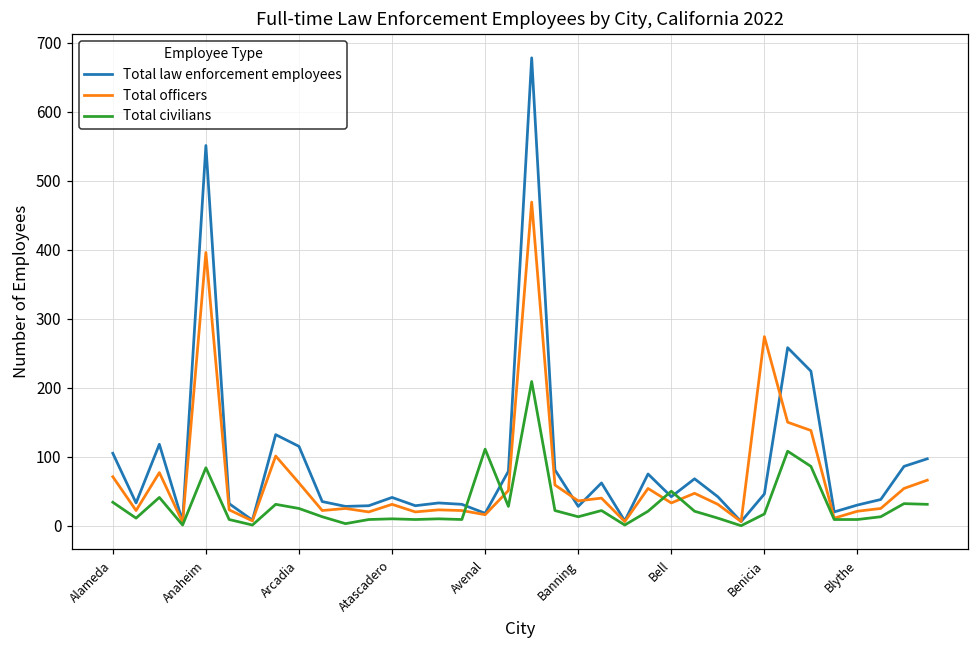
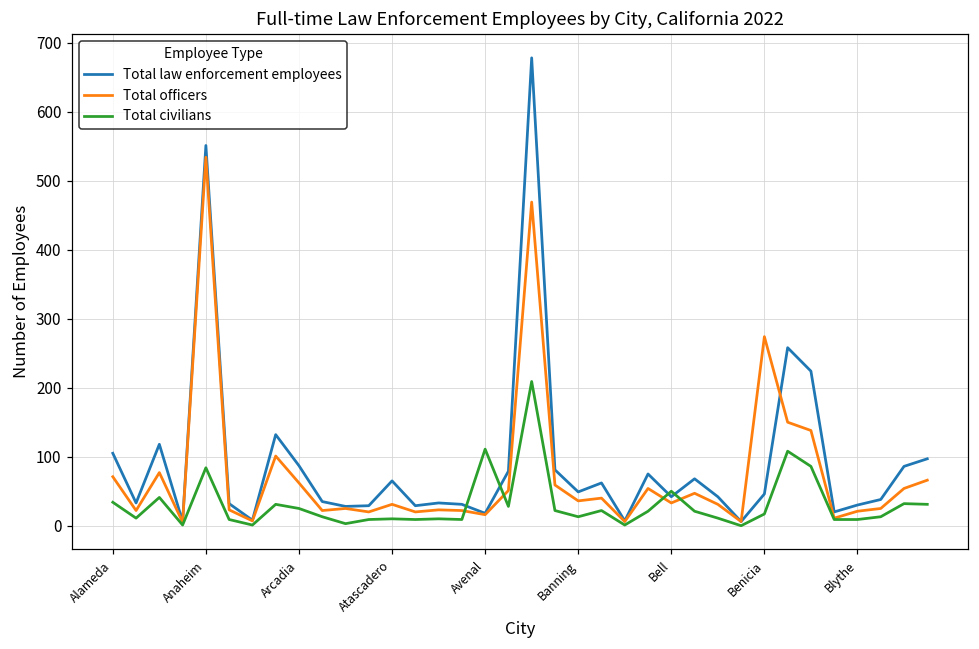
Total officers, Anaheim: 400 -> 530
Total law enforcement employees, Arcadia: 120 -> 90
Total law enforcement employees, Atascadero: 40 -> 70
Total law enforcement employees, Banning: 30 -> 50
